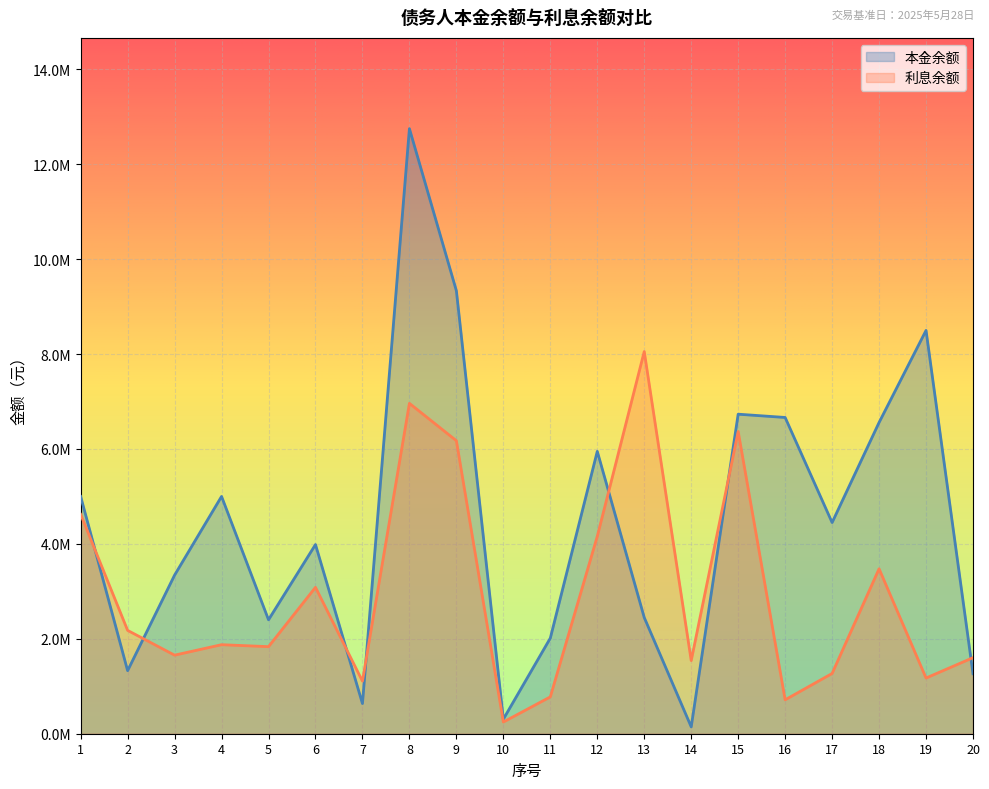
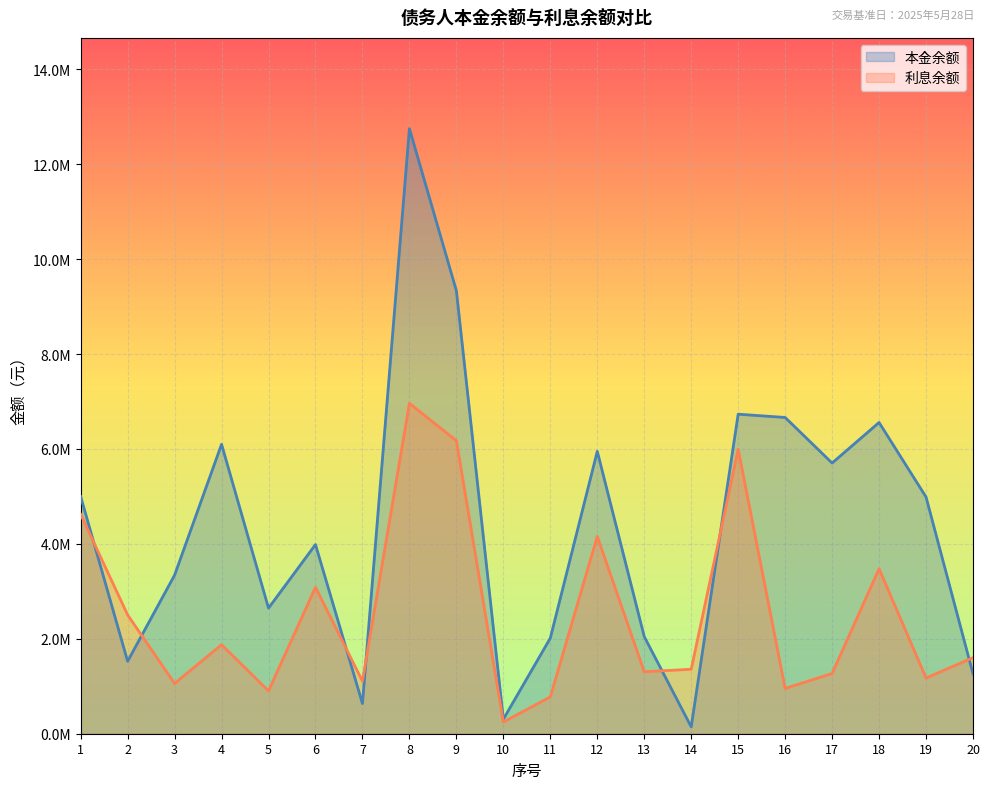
本金余额, 2: 1300000 -> 1500000
利息余额, 2: 2200000 -> 2500000
利息余额, 3: 1700000 -> 1100000
本金余额, 4: 5000000 -> 6100000
本金余额, 5: 2400000 -> 2600000
利息余额, 5: 1800000 -> 900000
本金余额, 13: 2400000 -> 2000000
利息余额, 13: 8100000 -> 1300000
利息余额, 14: 1500000 -> 1400000
利息余额, 15: 6400000 -> 6000000
利息余额, 16: 700000 -> 1000000
本金余额, 17: 4500000 -> 5700000
本金余额, 19: 8500000 -> 5000000
